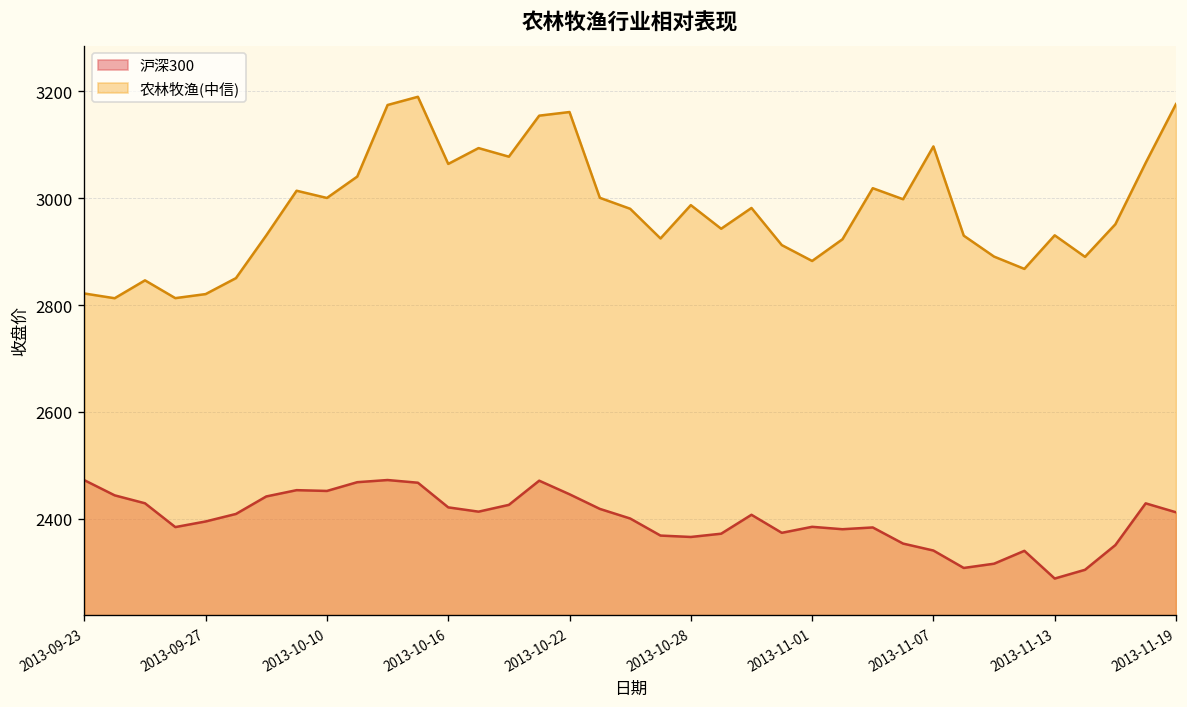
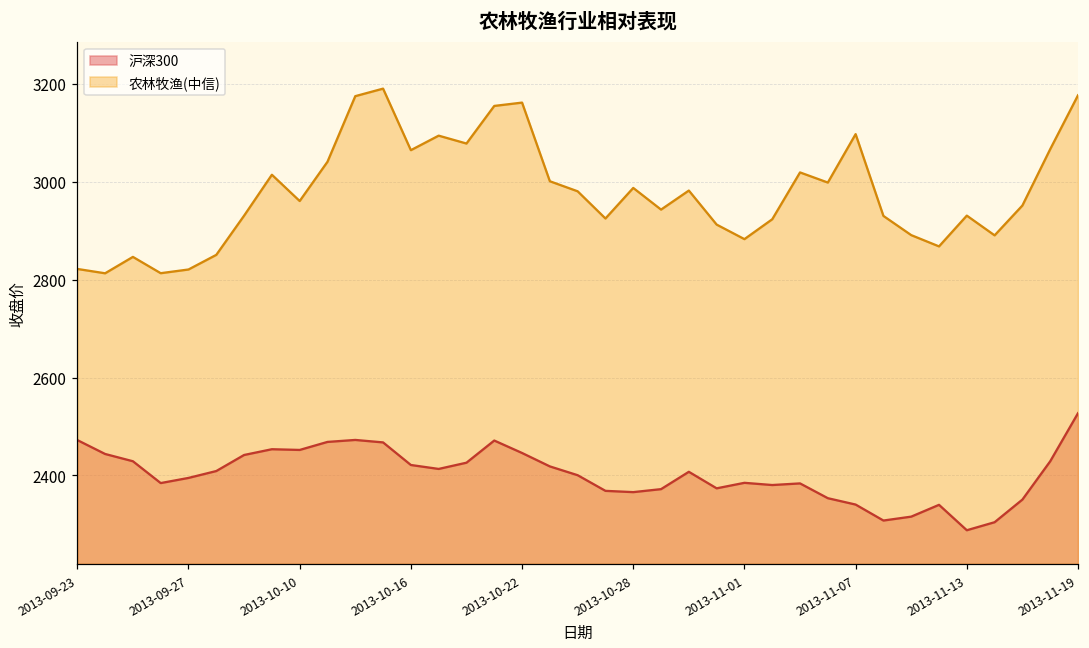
农林牧渔(中信), 2013-10-10: 3000 -> 2960
沪深300, 2013-11-19: 2410 -> 2530
